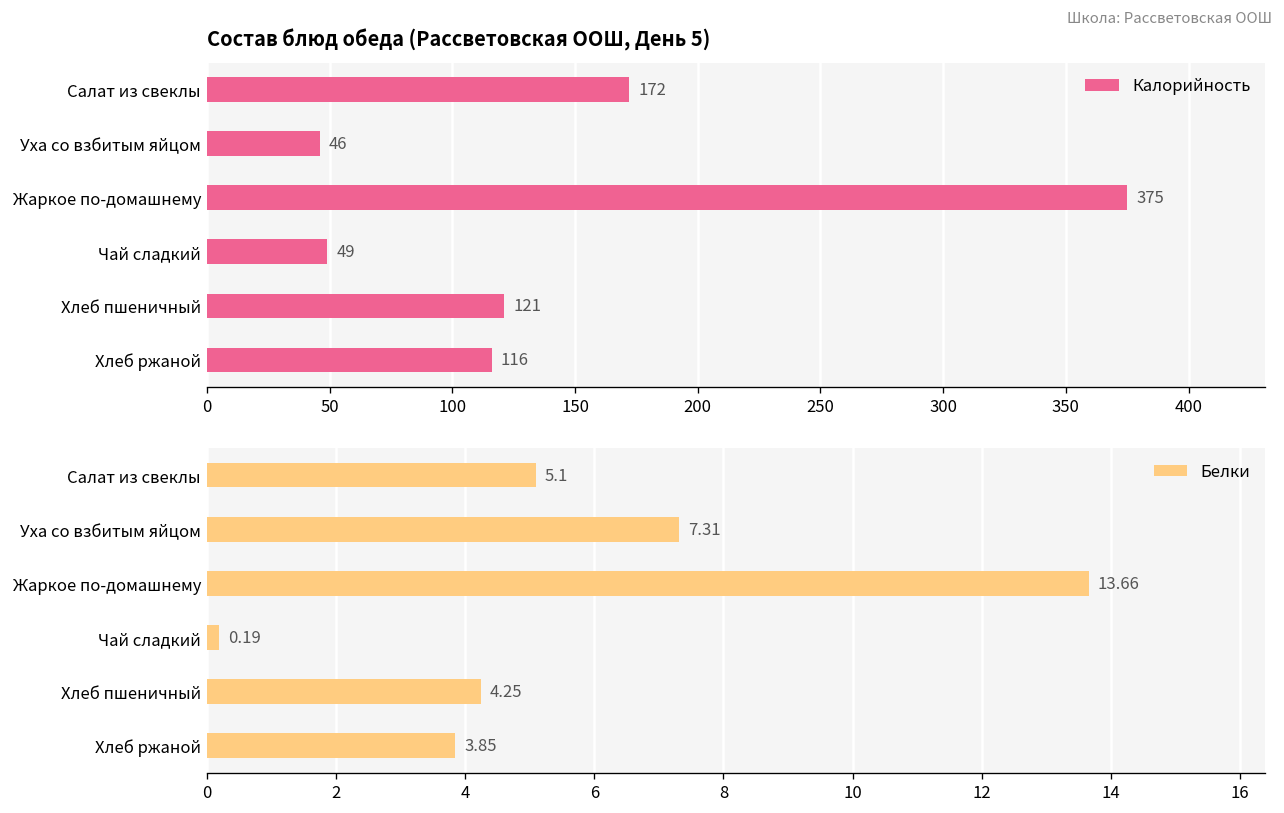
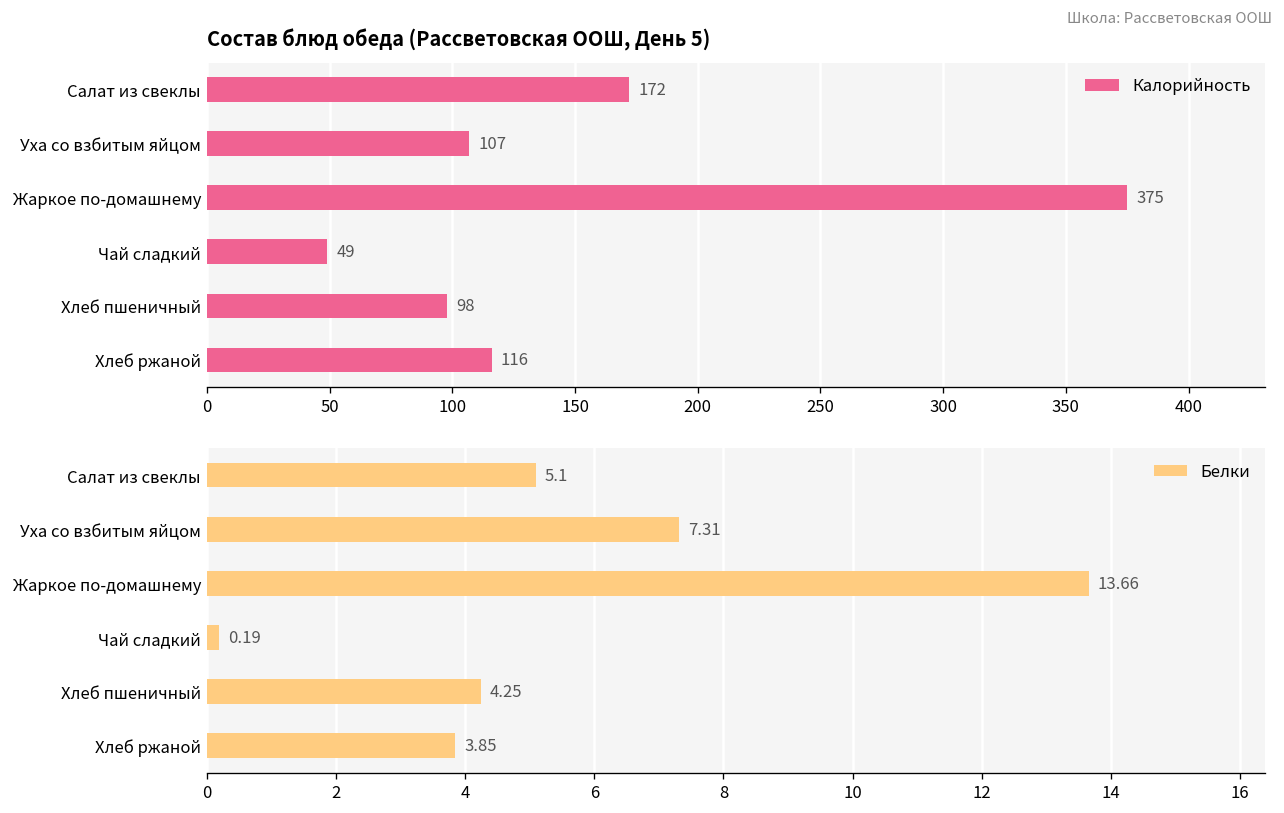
Состав блюд обеда (Рассветовская ООШ, День 5), Уха со взбитым яйцом: 46 -> 107
Состав блюд обеда (Рассветовская ООШ, День 5), Хлеб пшеничный: 121 -> 98
